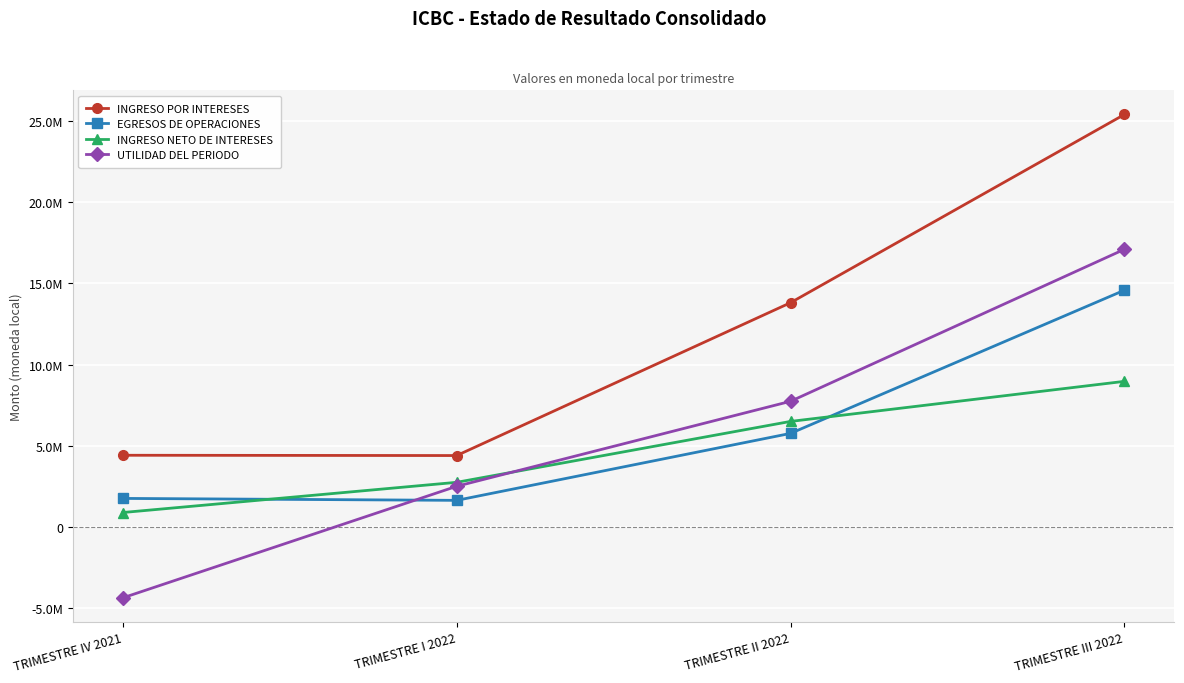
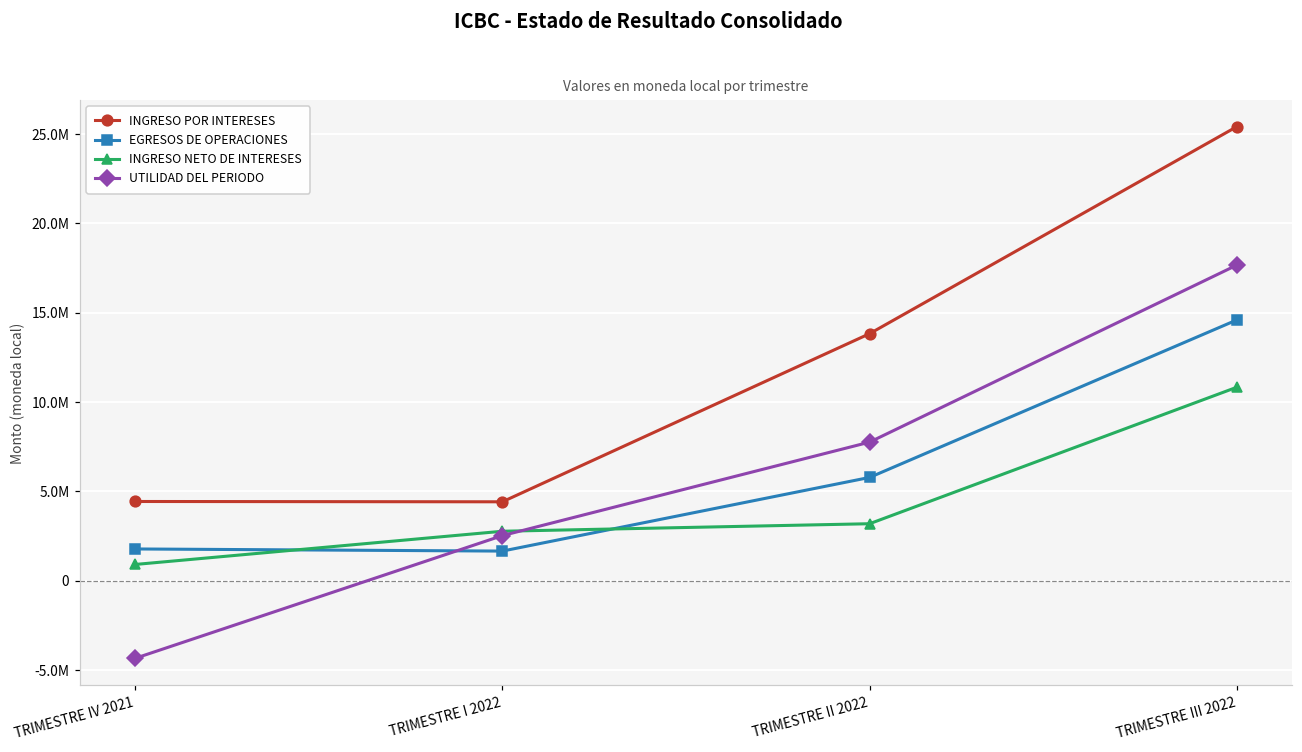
INGRESO NETO DE INTERESES, TRIMESTRE II 2022: 6500000 -> 3200000
INGRESO NETO DE INTERESES, TRIMESTRE III 2022: 9000000 -> 10800000
UTILIDAD DEL PERIODO, TRIMESTRE III 2022: 17100000 -> 17700000
